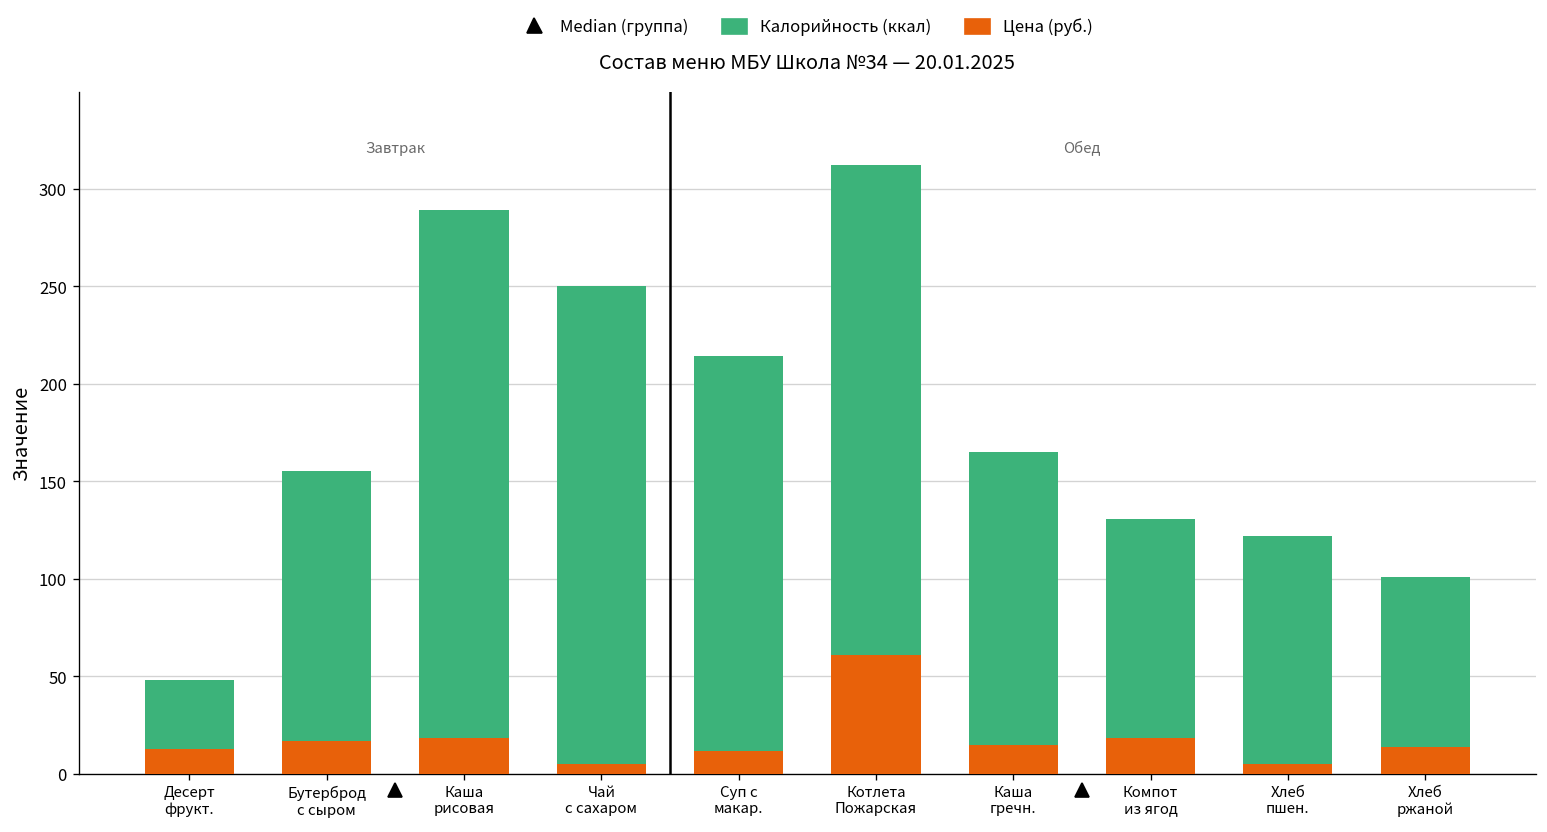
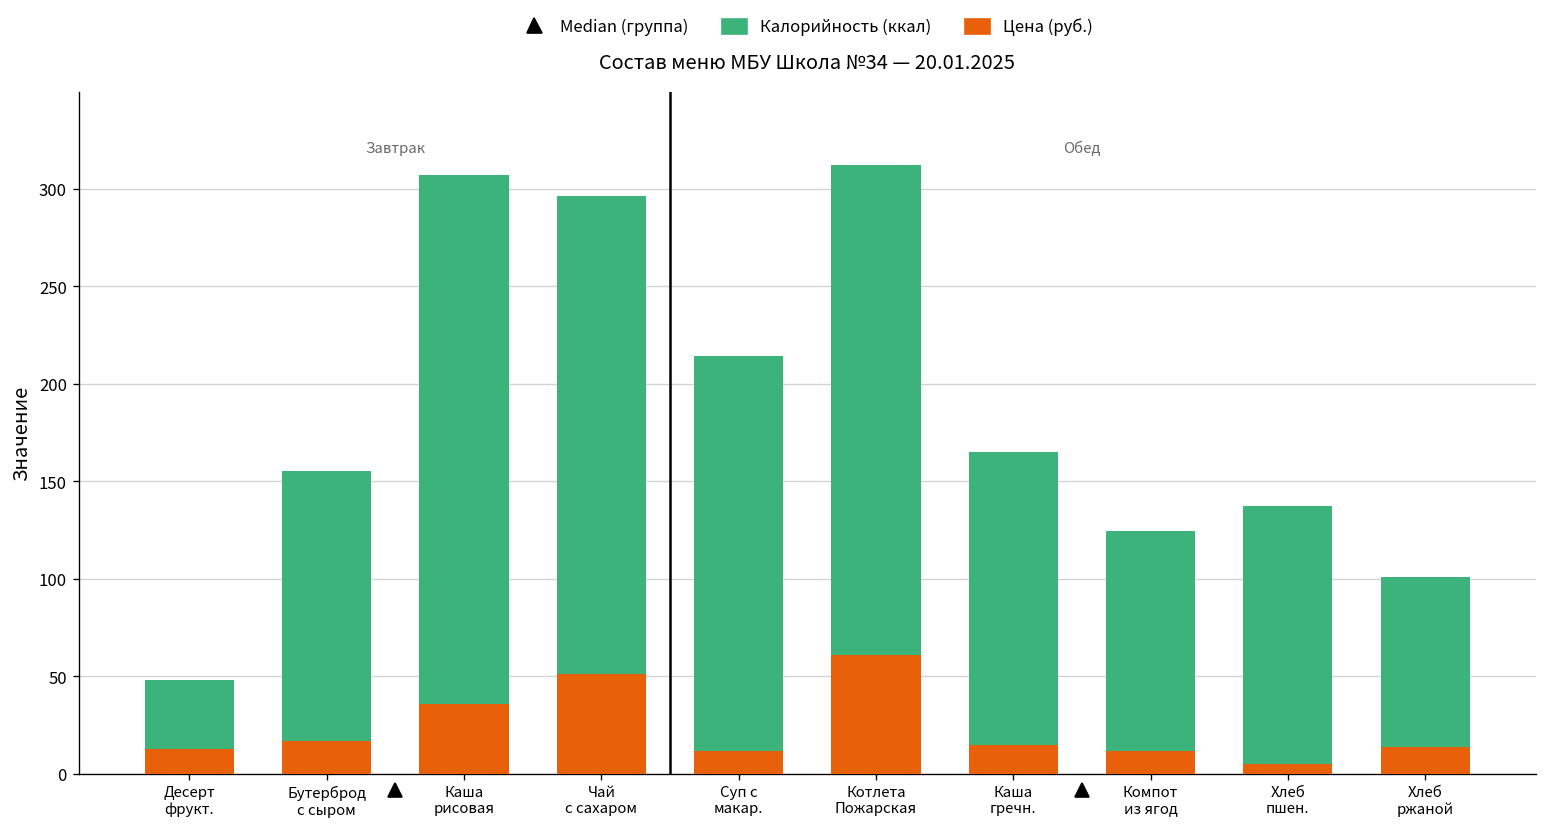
Цена (руб.), Каша рисовая: 18 -> 36
Цена (руб.), Чай с сахаром: 5 -> 51
Цена (руб.), Компот из ягод: 18 -> 12
Калорийность (ккал), Хлеб пшен.: 117 -> 132
